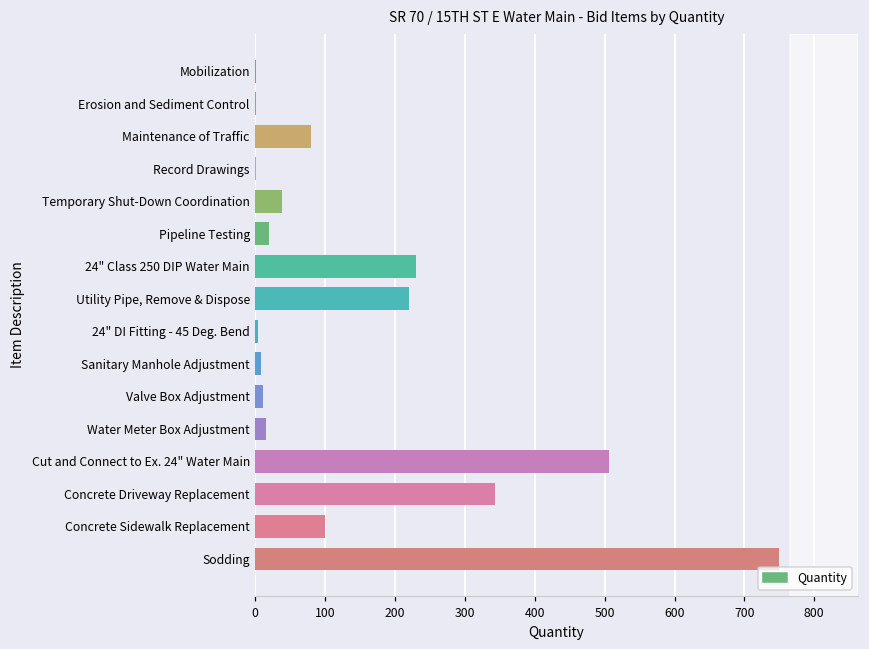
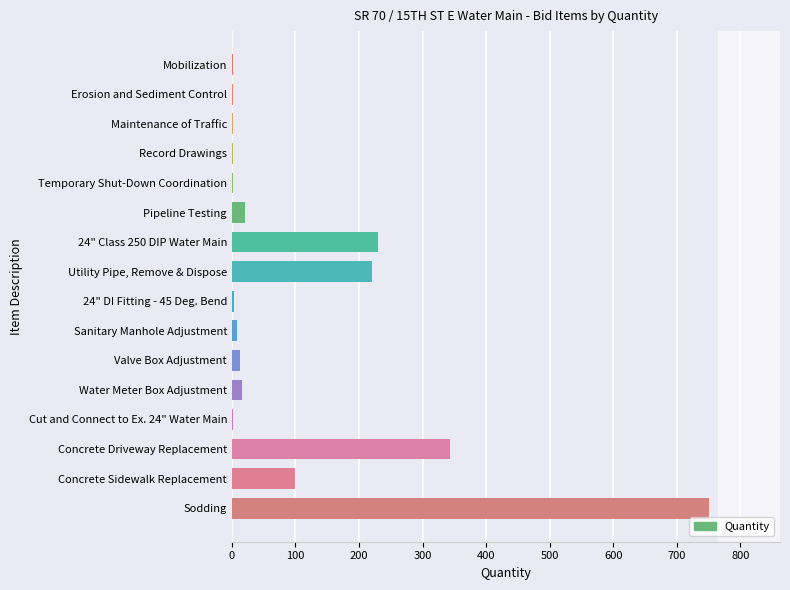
Maintenance of Traffic: 80 -> 0
Temporary Shut-Down Coordination: 40 -> 0
Cut and Connect to Ex. 24" Water Main: 510 -> 0
